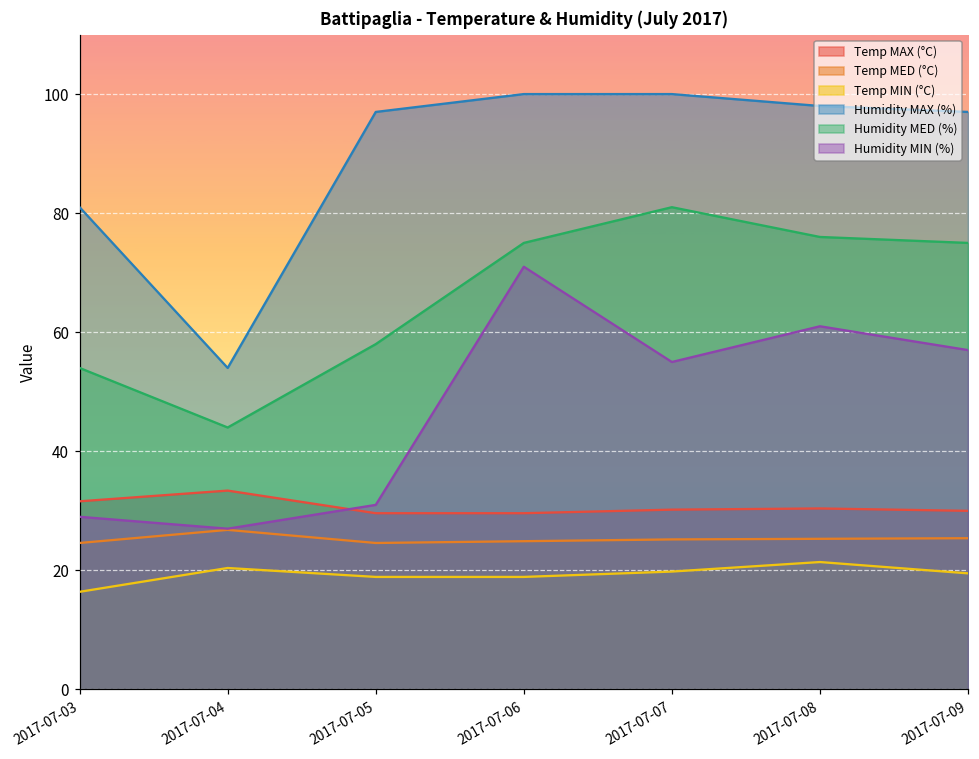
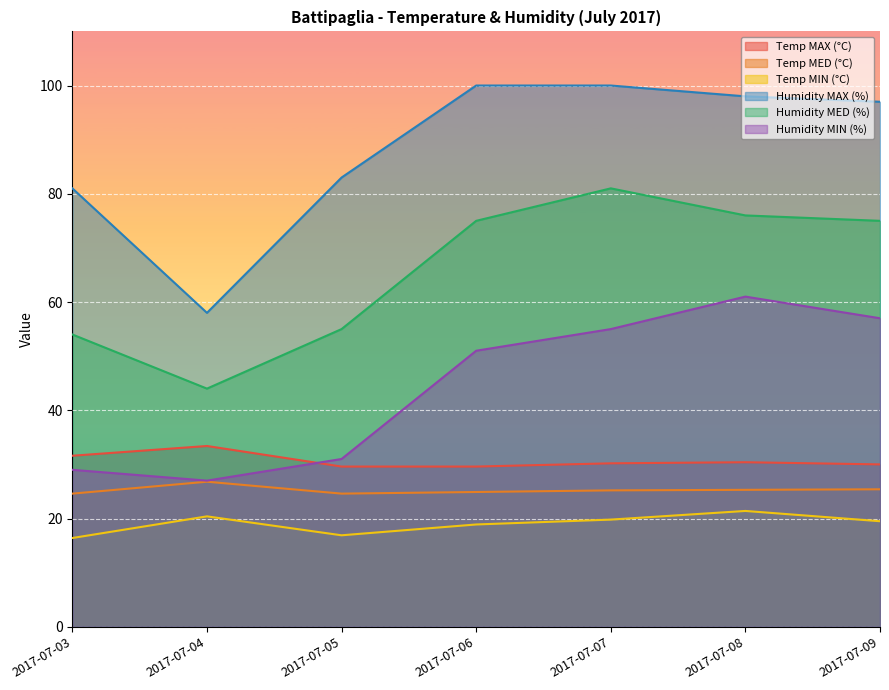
Humidity MAX (%), 2017-07-04: 54 -> 58
Temp MIN (°C), 2017-07-05: 19 -> 17
Humidity MAX (%), 2017-07-05: 97 -> 83
Humidity MED (%), 2017-07-05: 58 -> 55
Humidity MIN (%), 2017-07-06: 71 -> 51
